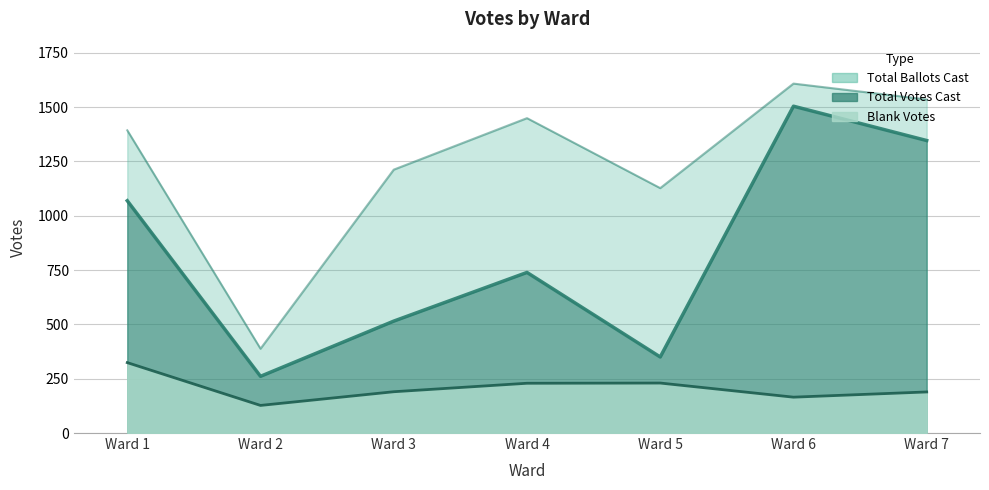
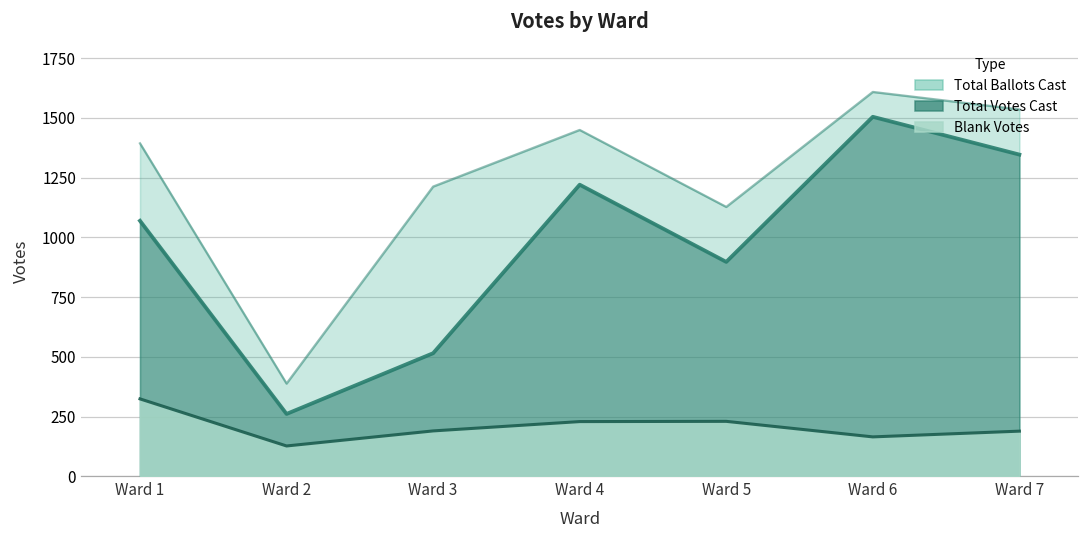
Total Votes Cast, Ward 4: 740 -> 1220
Total Votes Cast, Ward 5: 350 -> 900
